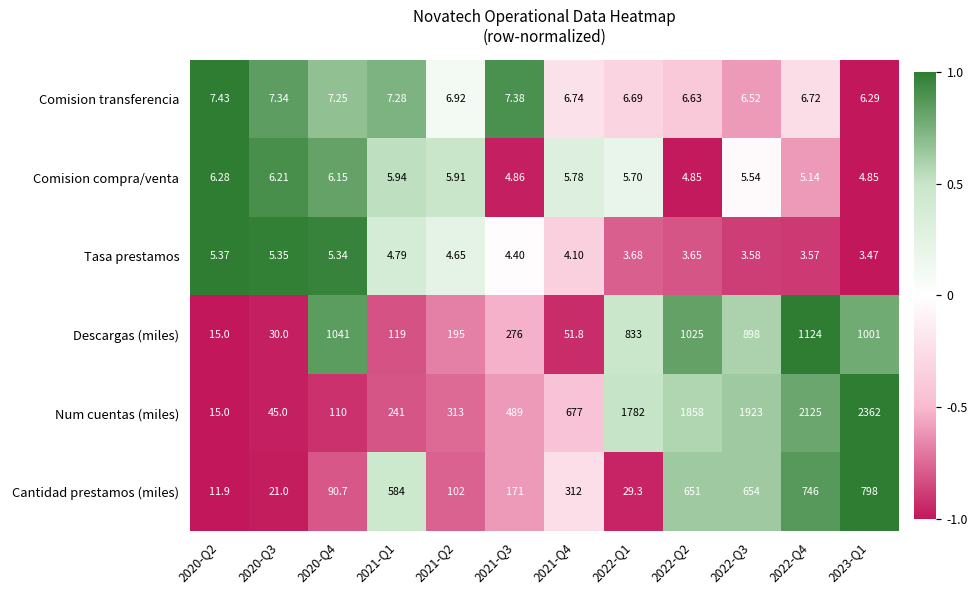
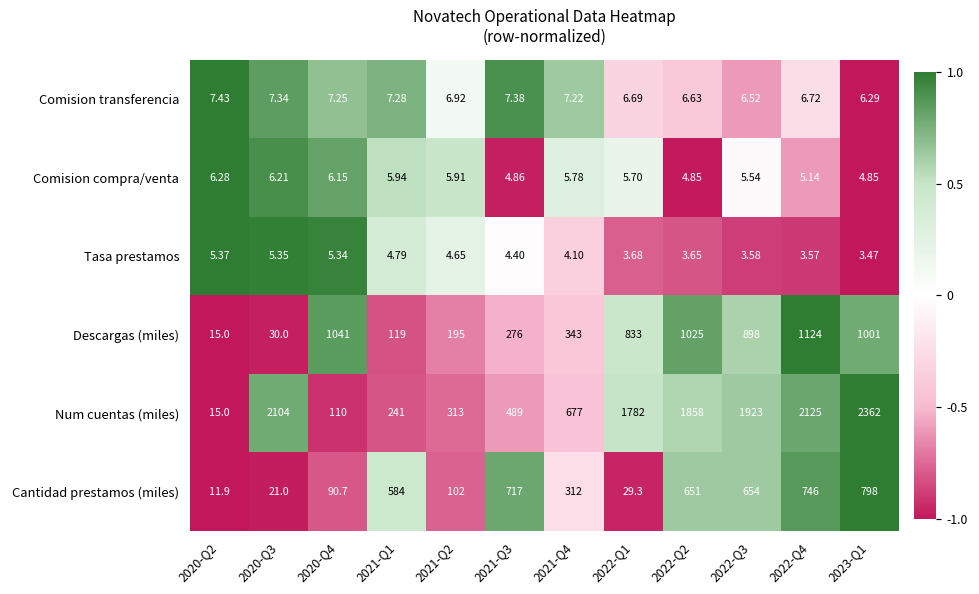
Comision transferencia, 2021-Q4: 6.74 -> 7.22
Descargas (miles), 2021-Q4: 51.8 -> 343
Num cuentas (miles), 2020-Q3: 45.0 -> 2104
Cantidad prestamos (miles), 2021-Q3: 171 -> 717
